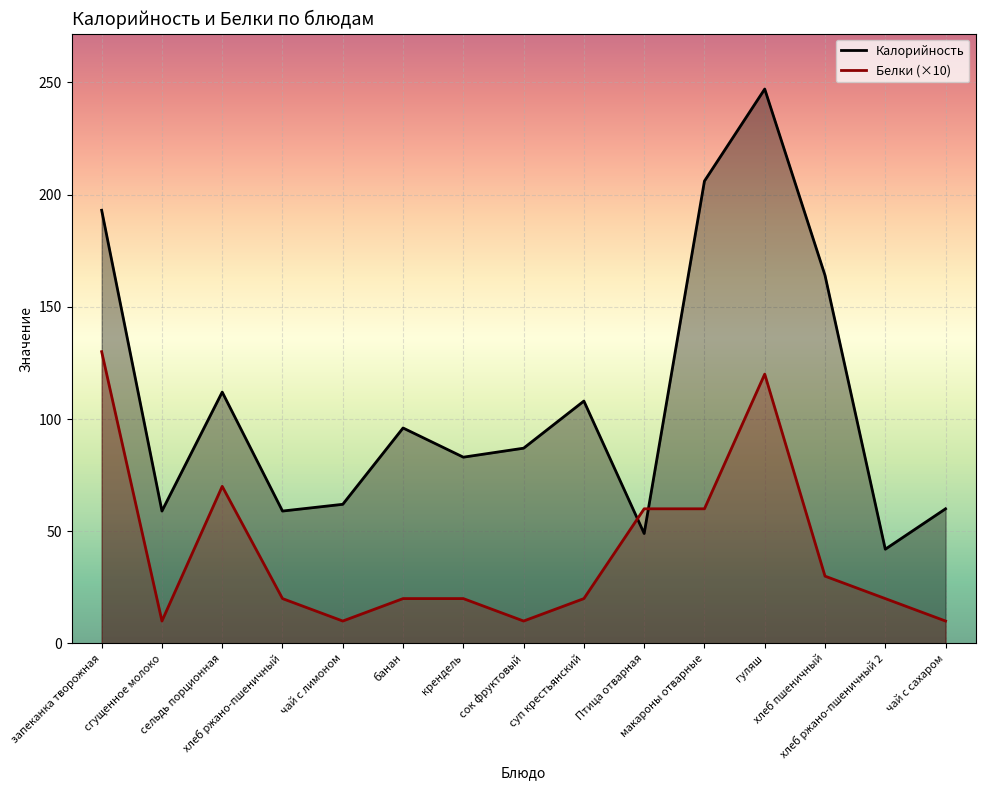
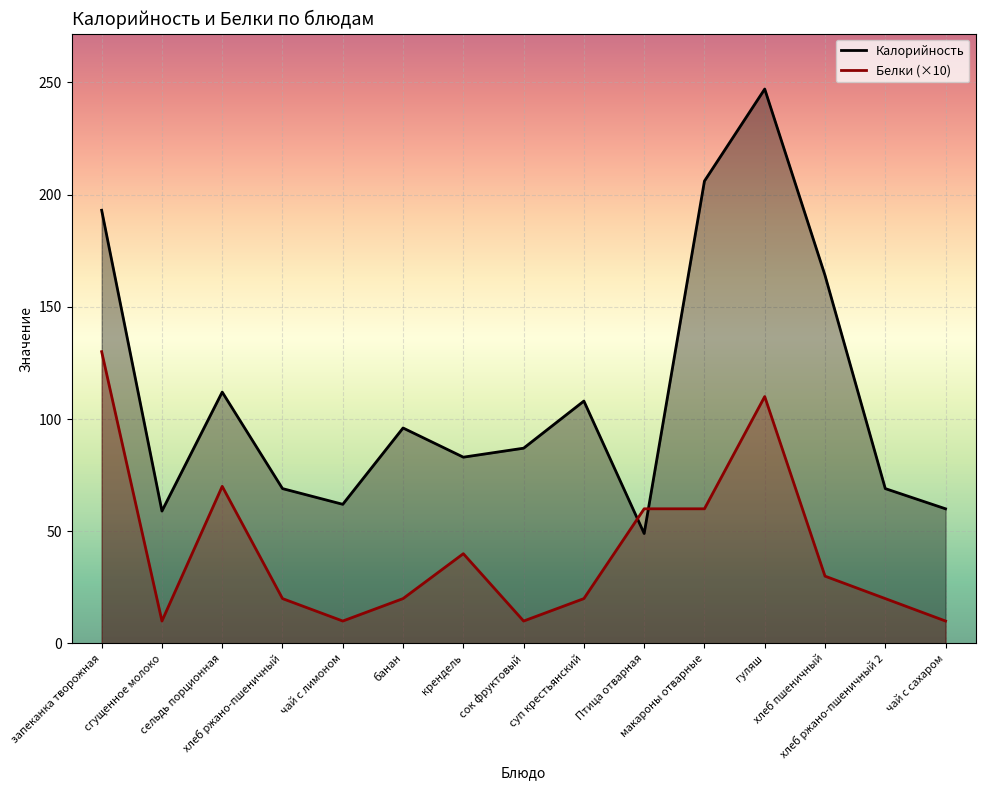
Калорийность, хлеб ржано-пшеничный: 59 -> 69
Белки (×10), крендель: 20 -> 40
Белки (×10), гуляш: 120 -> 110
Калорийность, хлеб ржано-пшеничный 2: 42 -> 69
